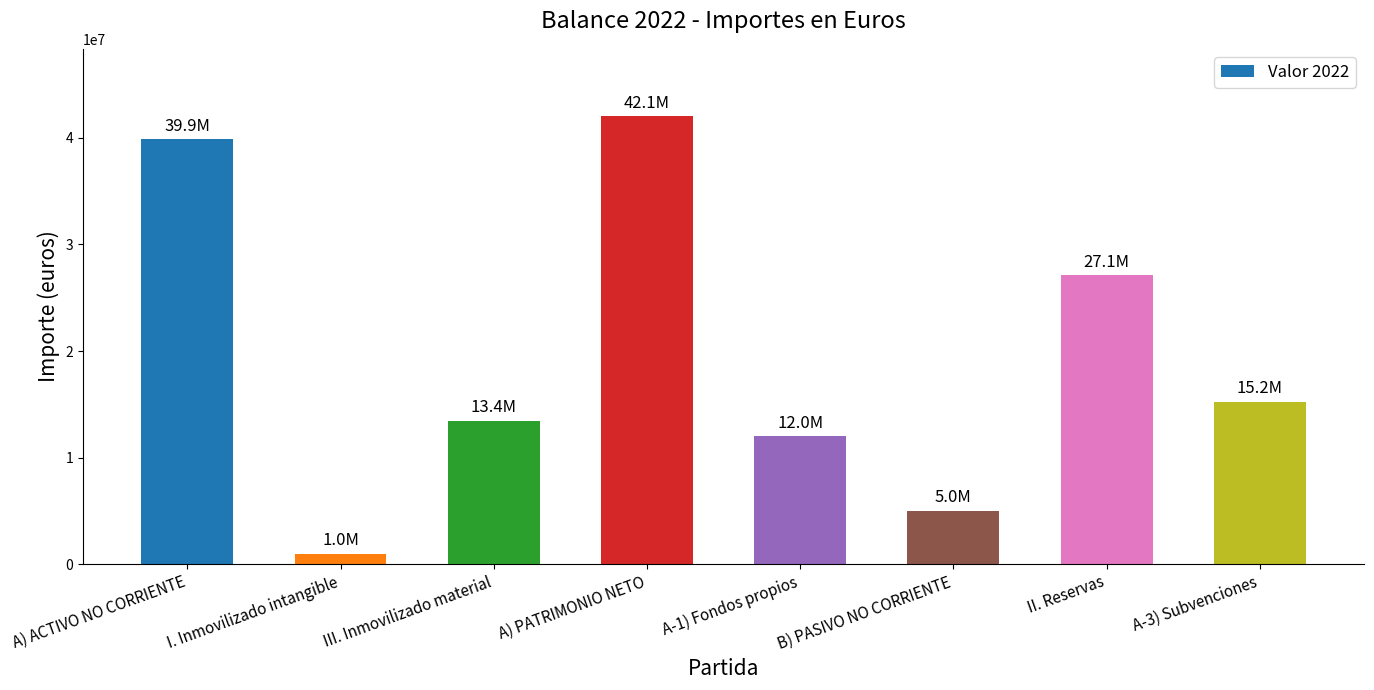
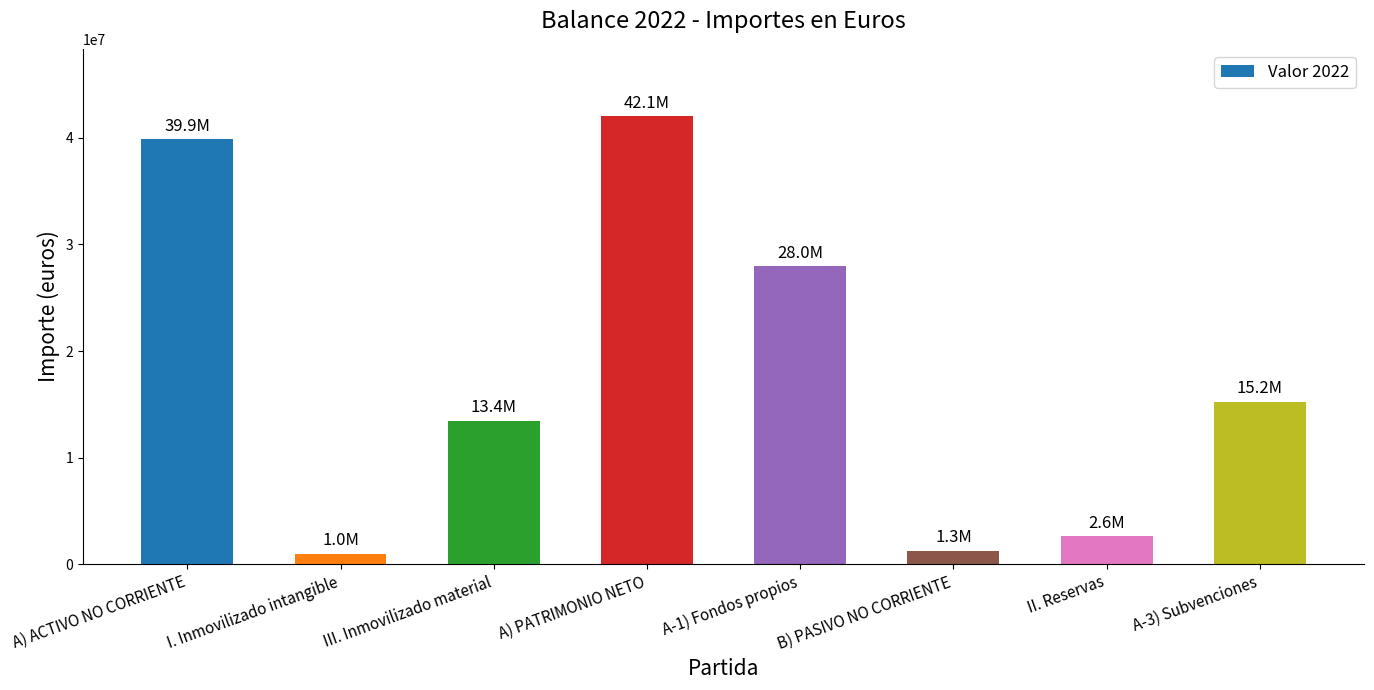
A-1) Fondos propios: 12.0M -> 28.0M
B) PASIVO NO CORRIENTE: 5.0M -> 1.3M
II. Reservas: 27.1M -> 2.6M
